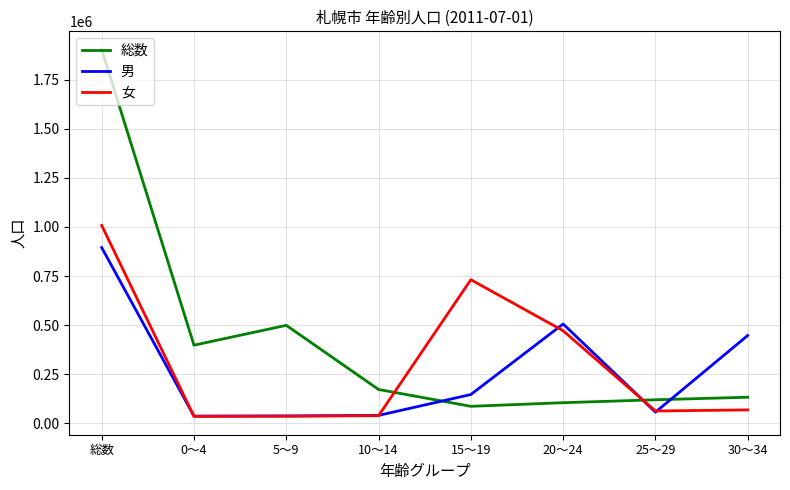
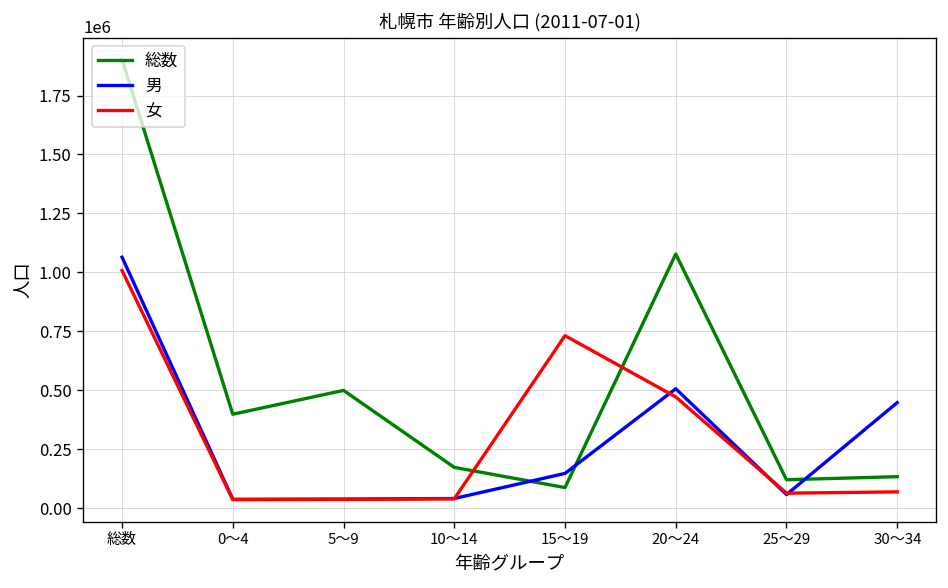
男, 総数: 890000 -> 1060000
総数, 20～24: 110000 -> 1080000
